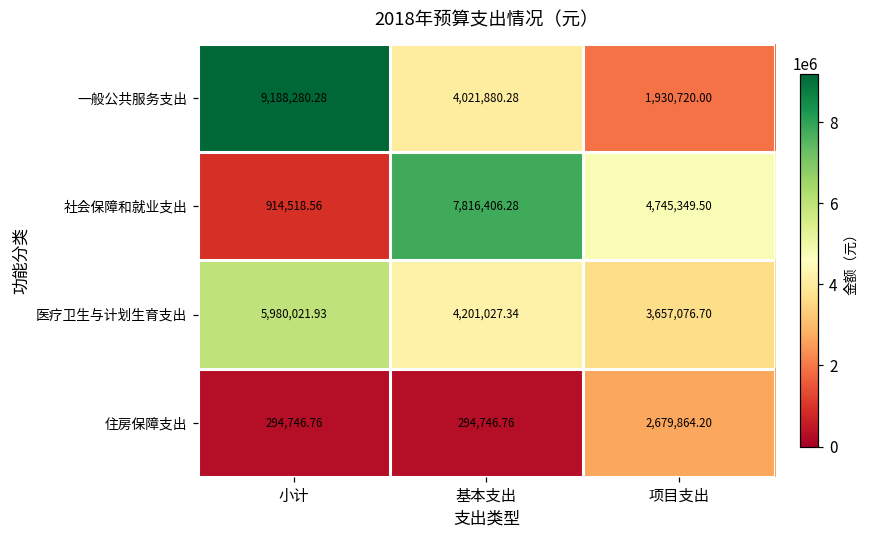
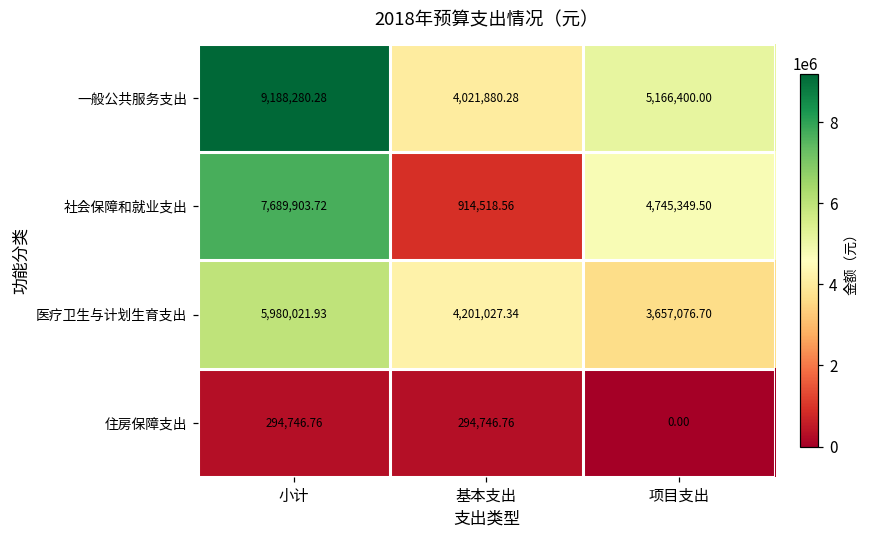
一般公共服务支出, 项目支出: 1,930,720.00 -> 5,166,400.00
社会保障和就业支出, 小计: 914,518.56 -> 7,689,903.72
社会保障和就业支出, 基本支出: 7,816,406.28 -> 914,518.56
住房保障支出, 项目支出: 2,679,864.20 -> 0.00
